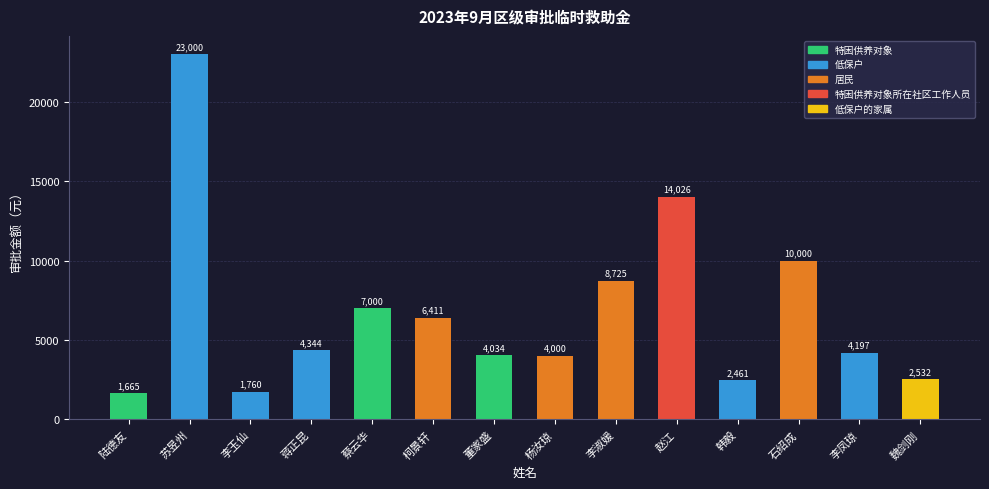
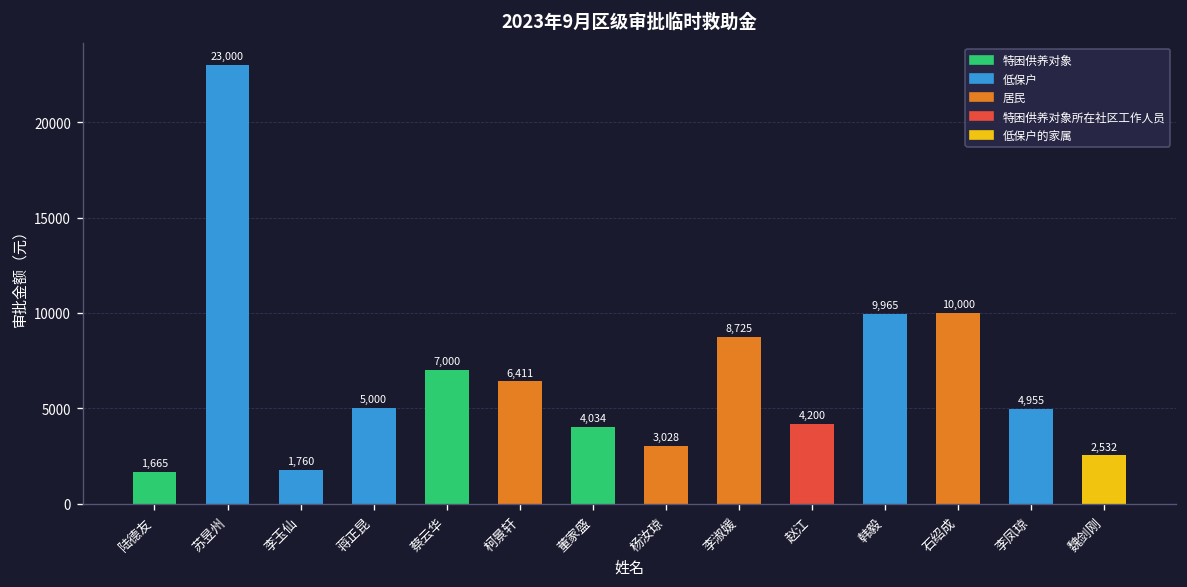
蒋正昆: 4,344 -> 5,000
杨汝琼: 4,000 -> 3,028
赵江: 14,026 -> 4,200
韩毅: 2,461 -> 9,965
李凤琼: 4,197 -> 4,955
